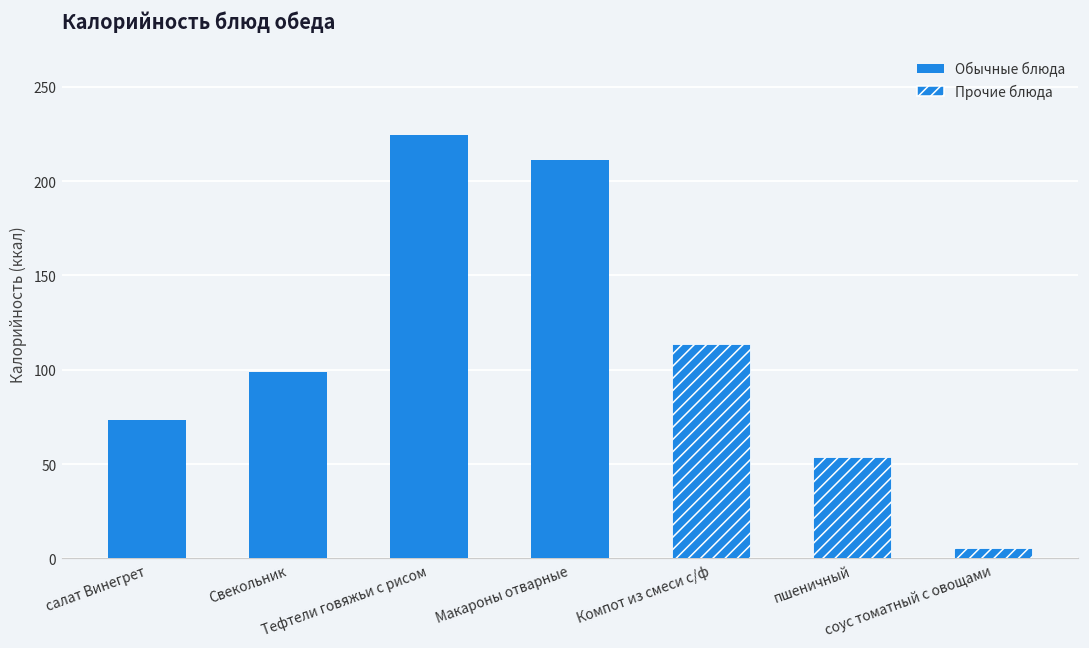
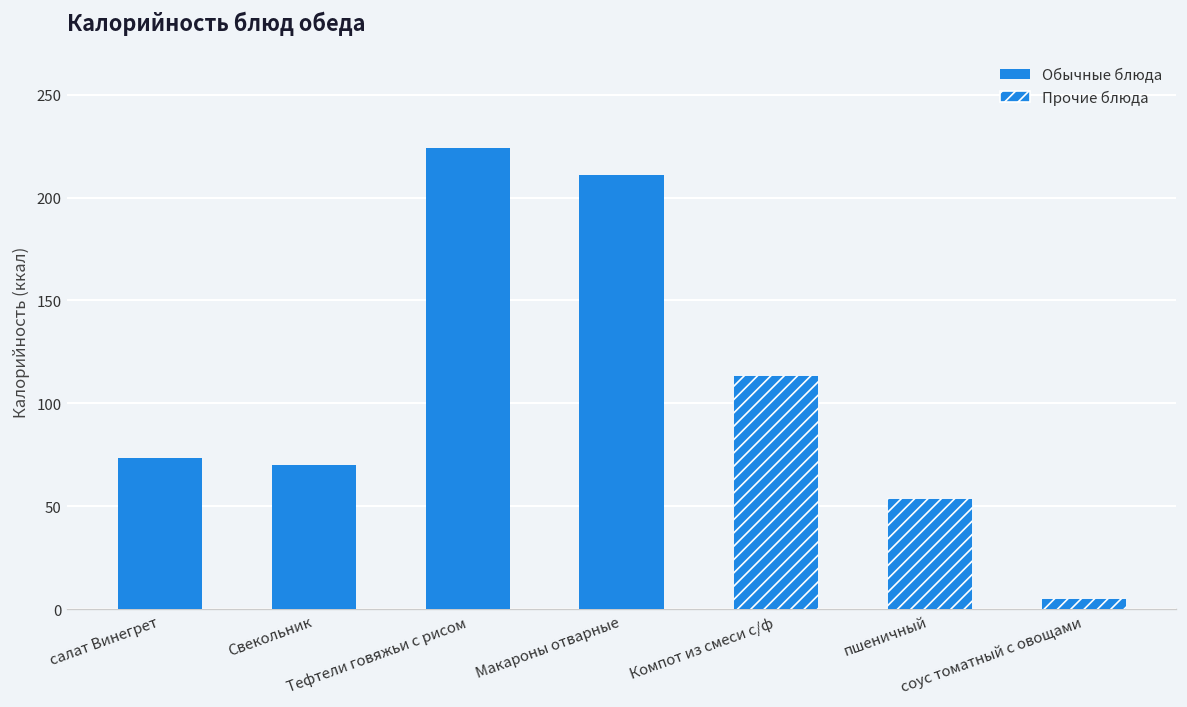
Свекольник: 99 -> 70
